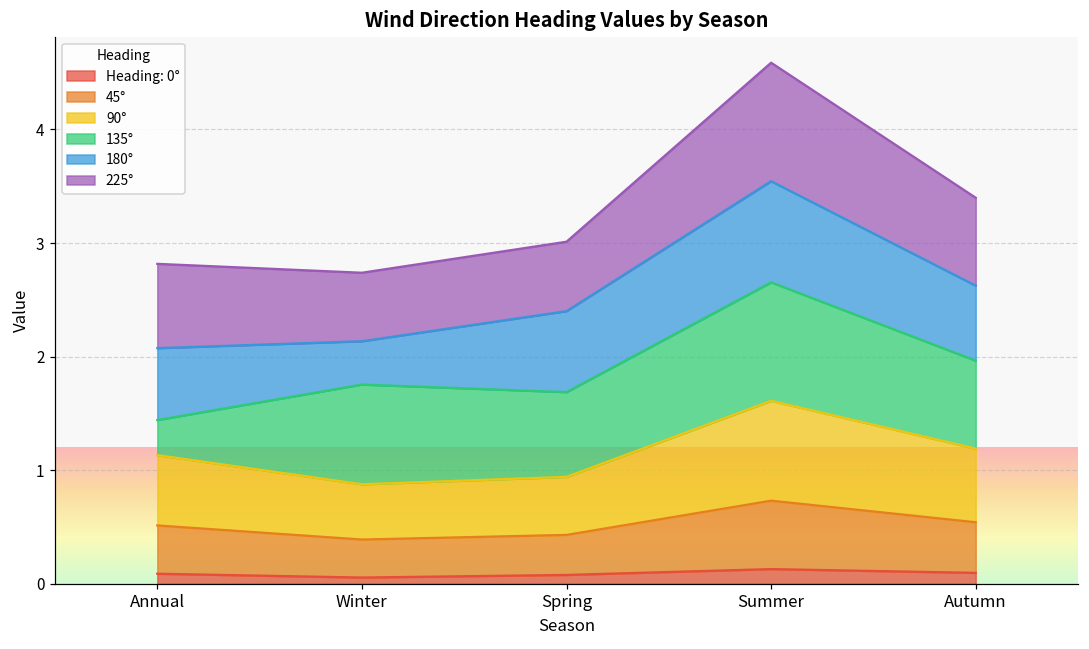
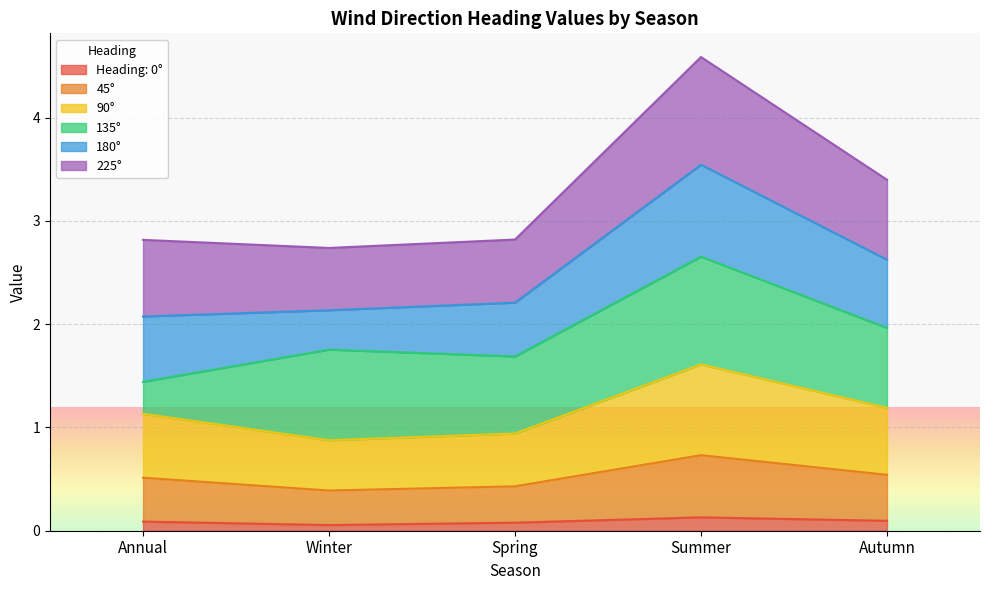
180°, Spring: 0.71 -> 0.52
